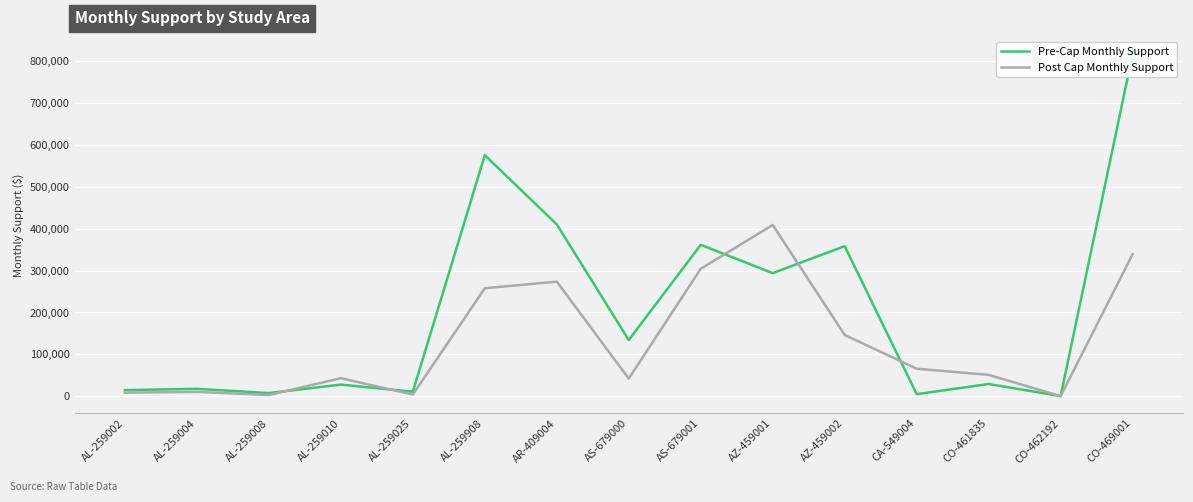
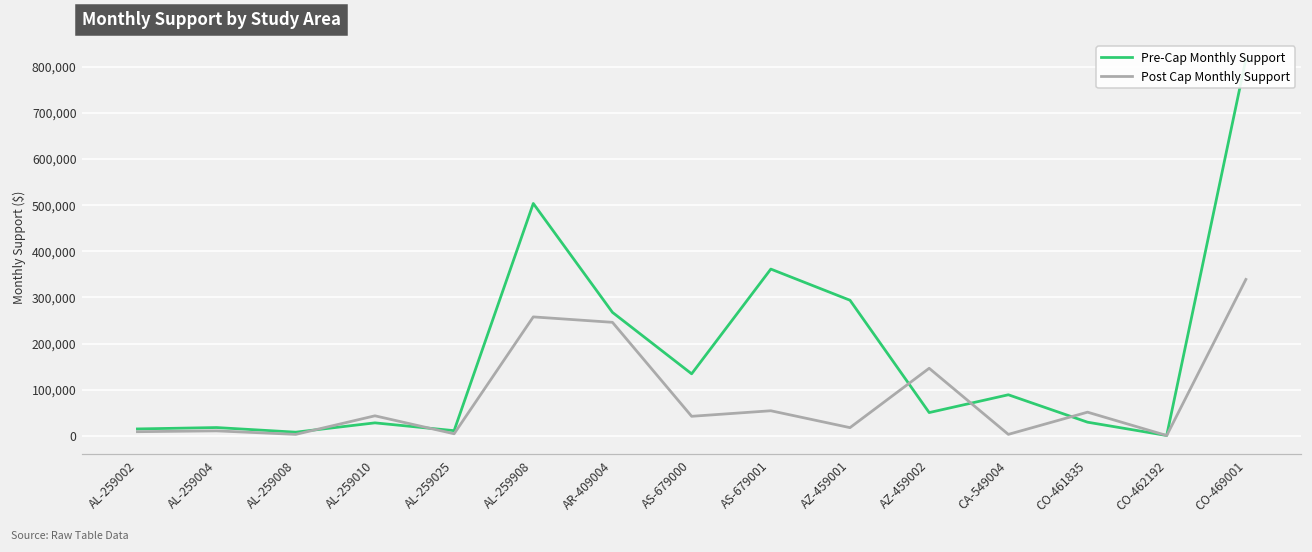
Pre-Cap Monthly Support, AL-259908: 570,000 -> 500,000
Pre-Cap Monthly Support, AR-409004: 410,000 -> 270,000
Post Cap Monthly Support, AR-409004: 270,000 -> 250,000
Post Cap Monthly Support, AS-679001: 300,000 -> 50,000
Post Cap Monthly Support, AZ-459001: 410,000 -> 20,000
Pre-Cap Monthly Support, AZ-459002: 360,000 -> 50,000
Pre-Cap Monthly Support, CA-549004: 10,000 -> 90,000
Post Cap Monthly Support, CA-549004: 70,000 -> 0
